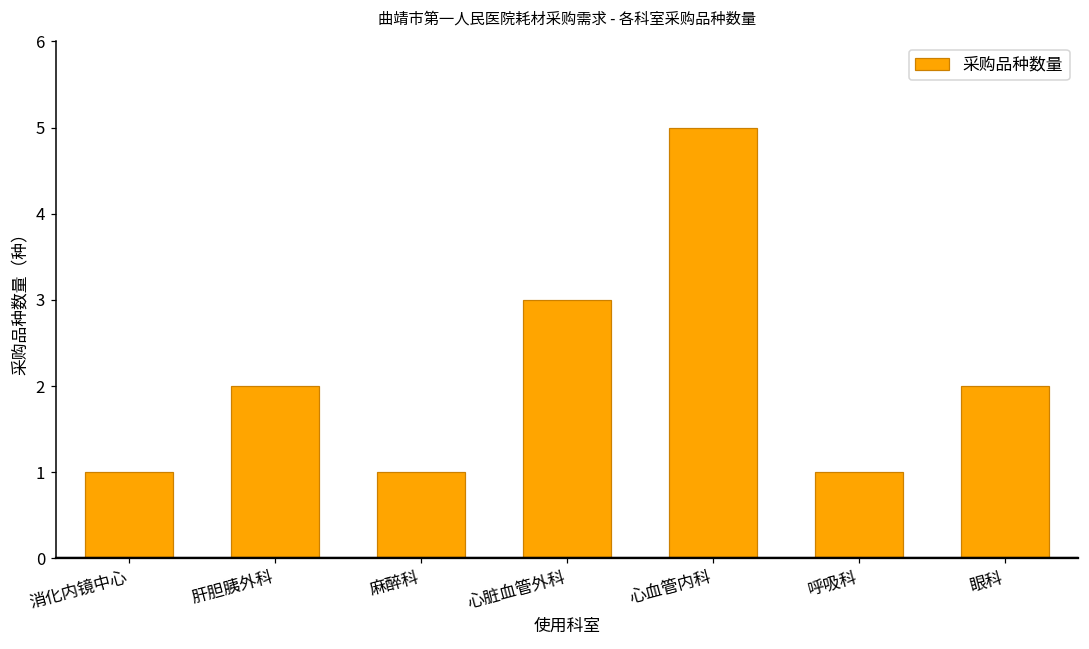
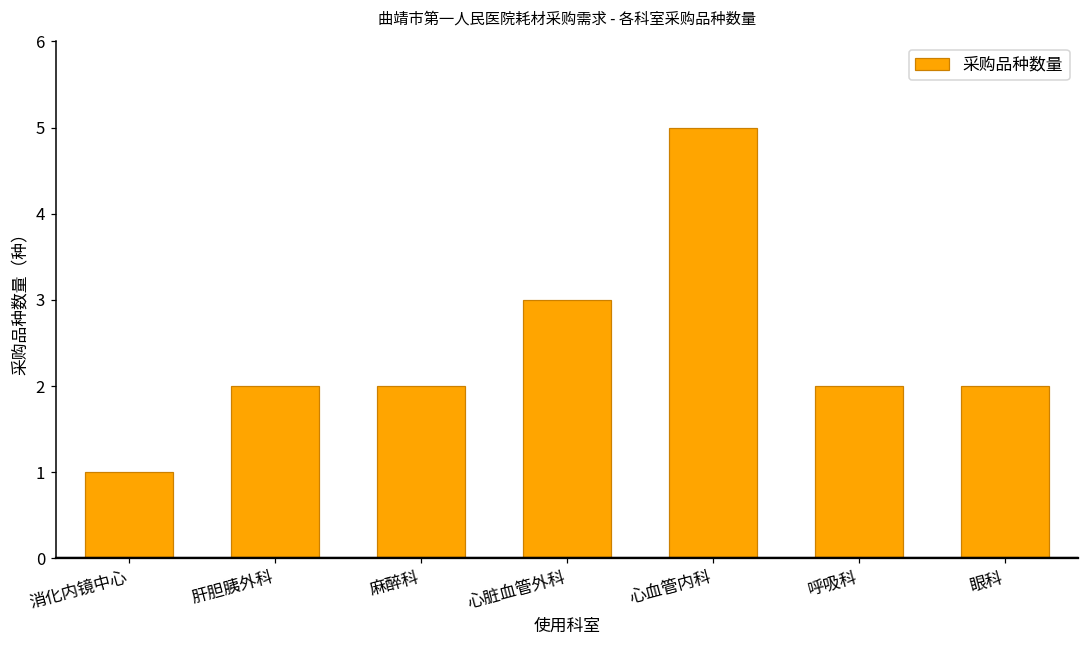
麻醉科: 1 -> 2
呼吸科: 1 -> 2
